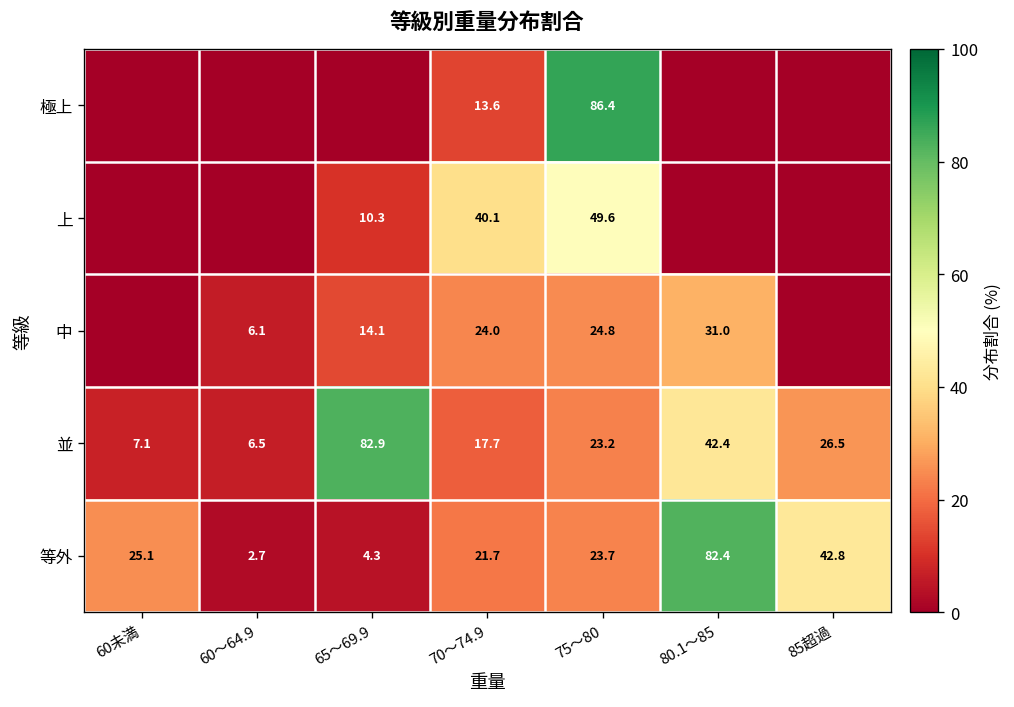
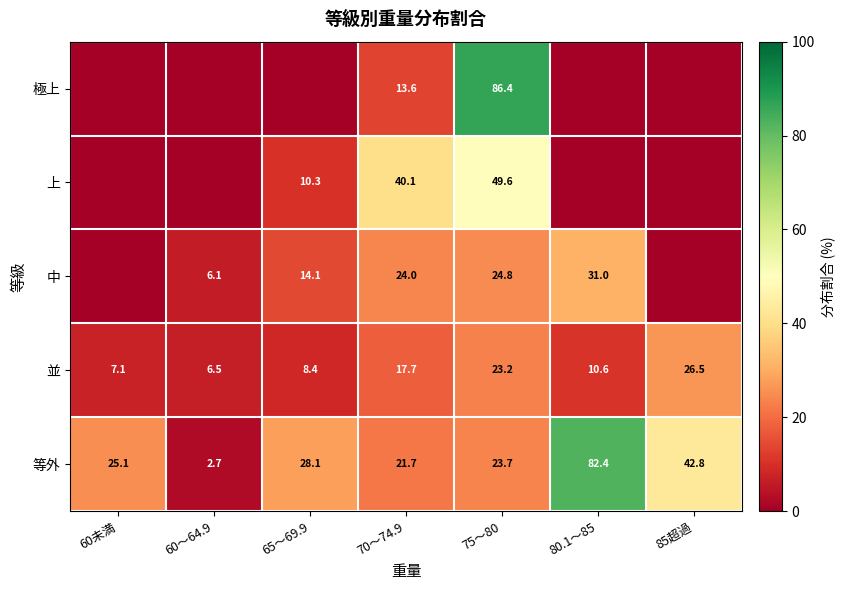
並, 65～69.9: 82.9 -> 8.4
並, 80.1～85: 42.4 -> 10.6
等外, 65～69.9: 4.3 -> 28.1
